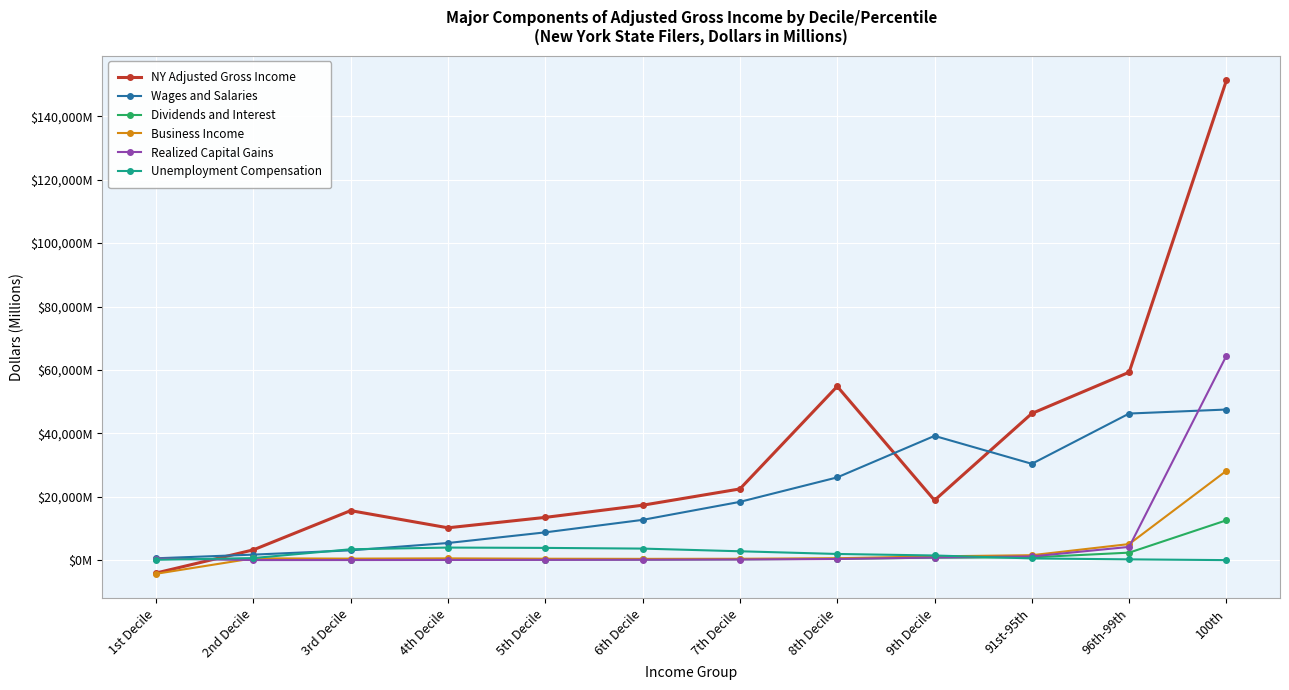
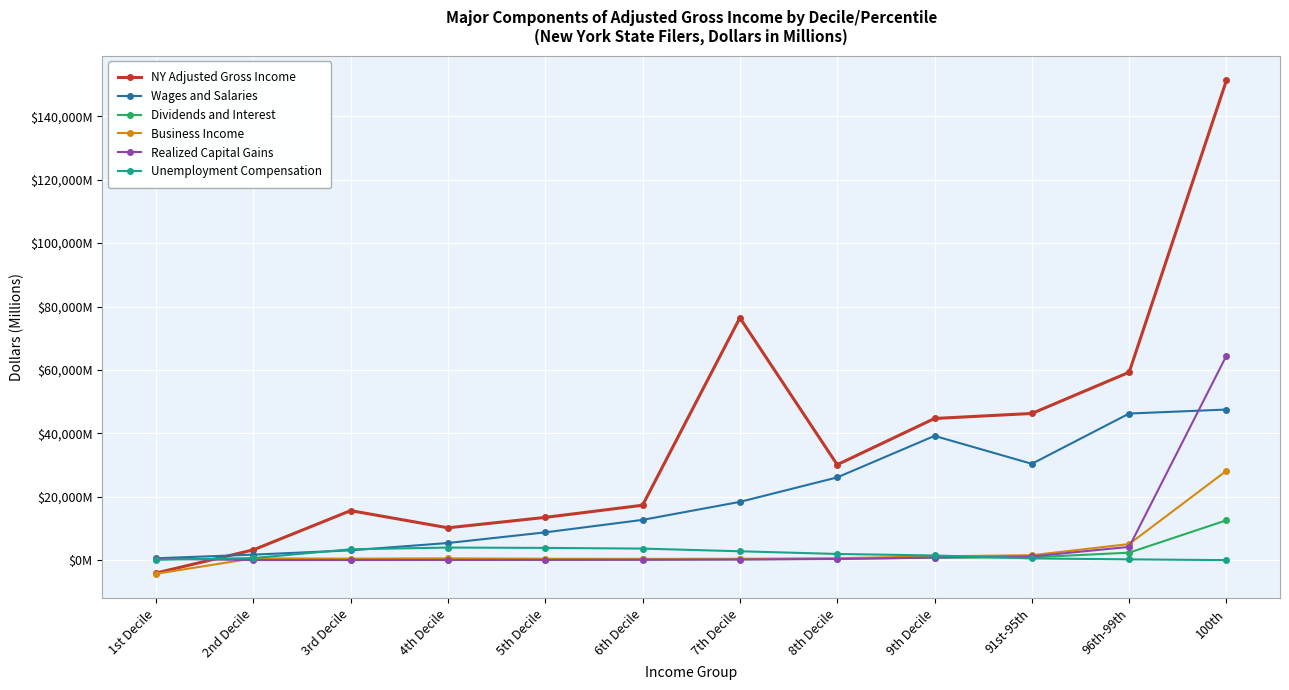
NY Adjusted Gross Income, 7th Decile: $22,000,000,000 -> $76,000,000,000
NY Adjusted Gross Income, 8th Decile: $55,000,000,000 -> $30,000,000,000
NY Adjusted Gross Income, 9th Decile: $19,000,000,000 -> $45,000,000,000
